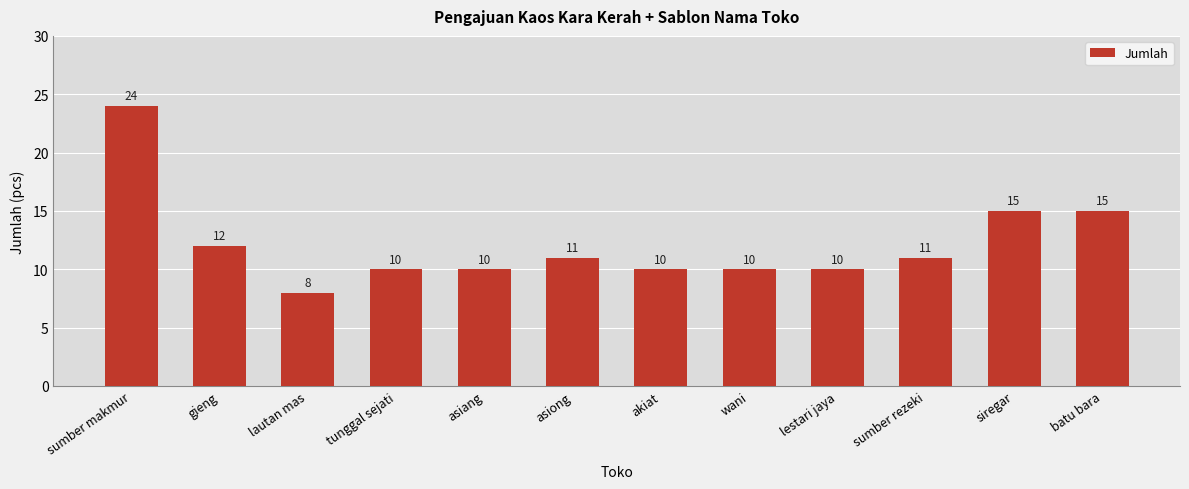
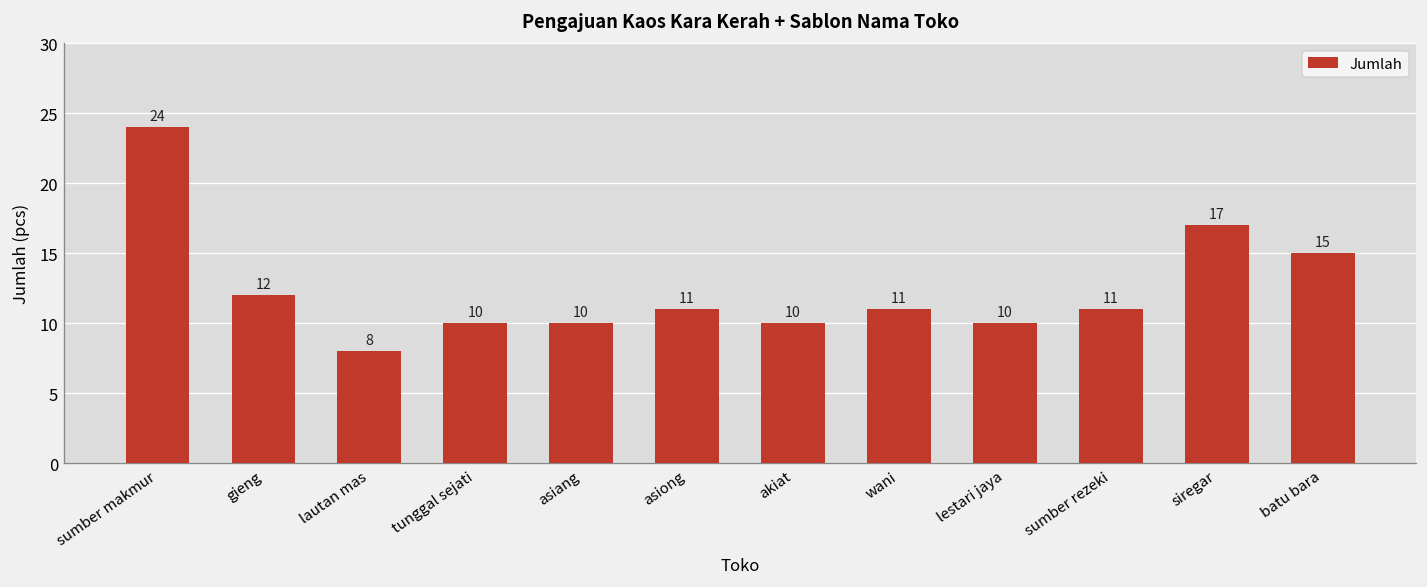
wani: 10 -> 11
siregar: 15 -> 17
